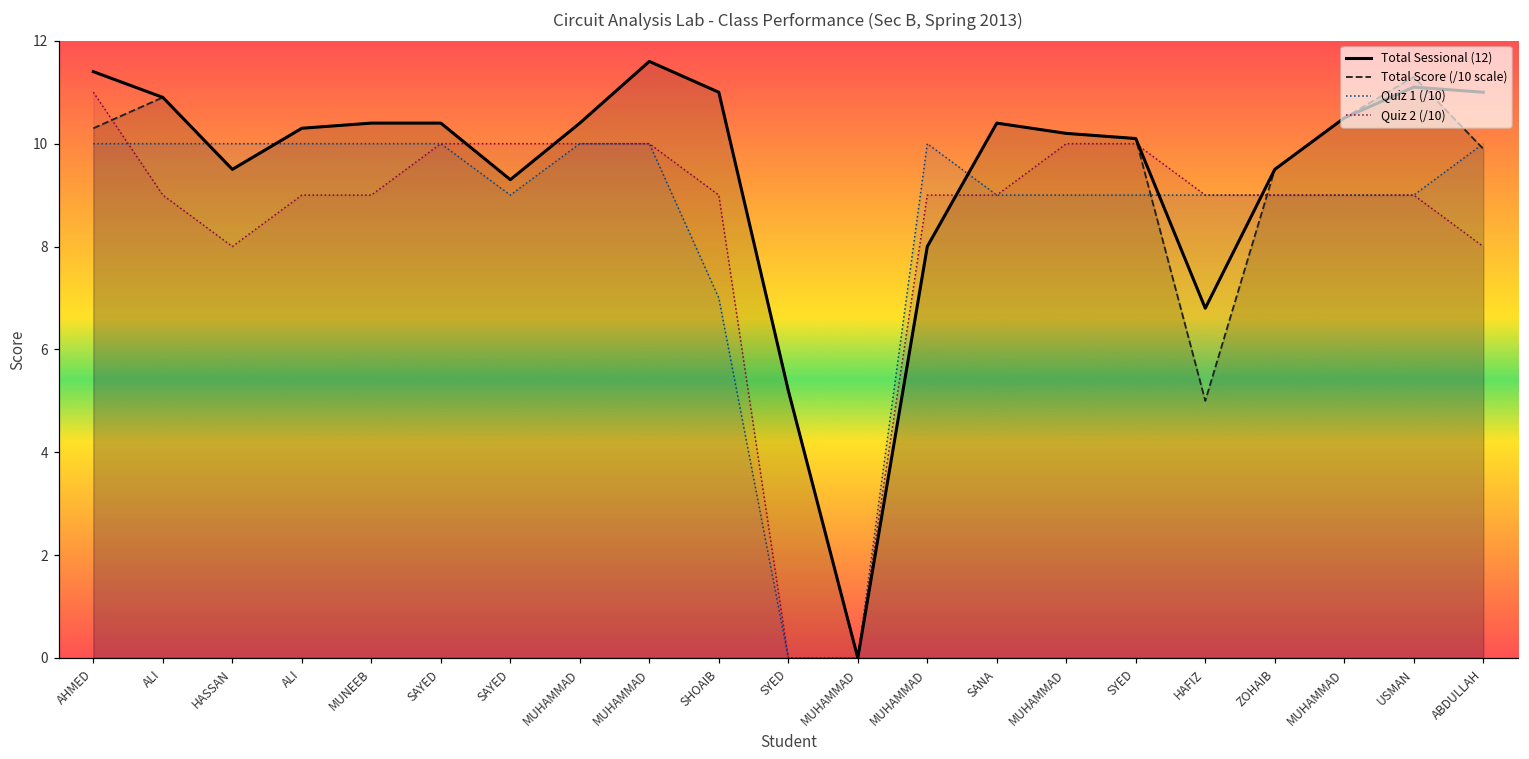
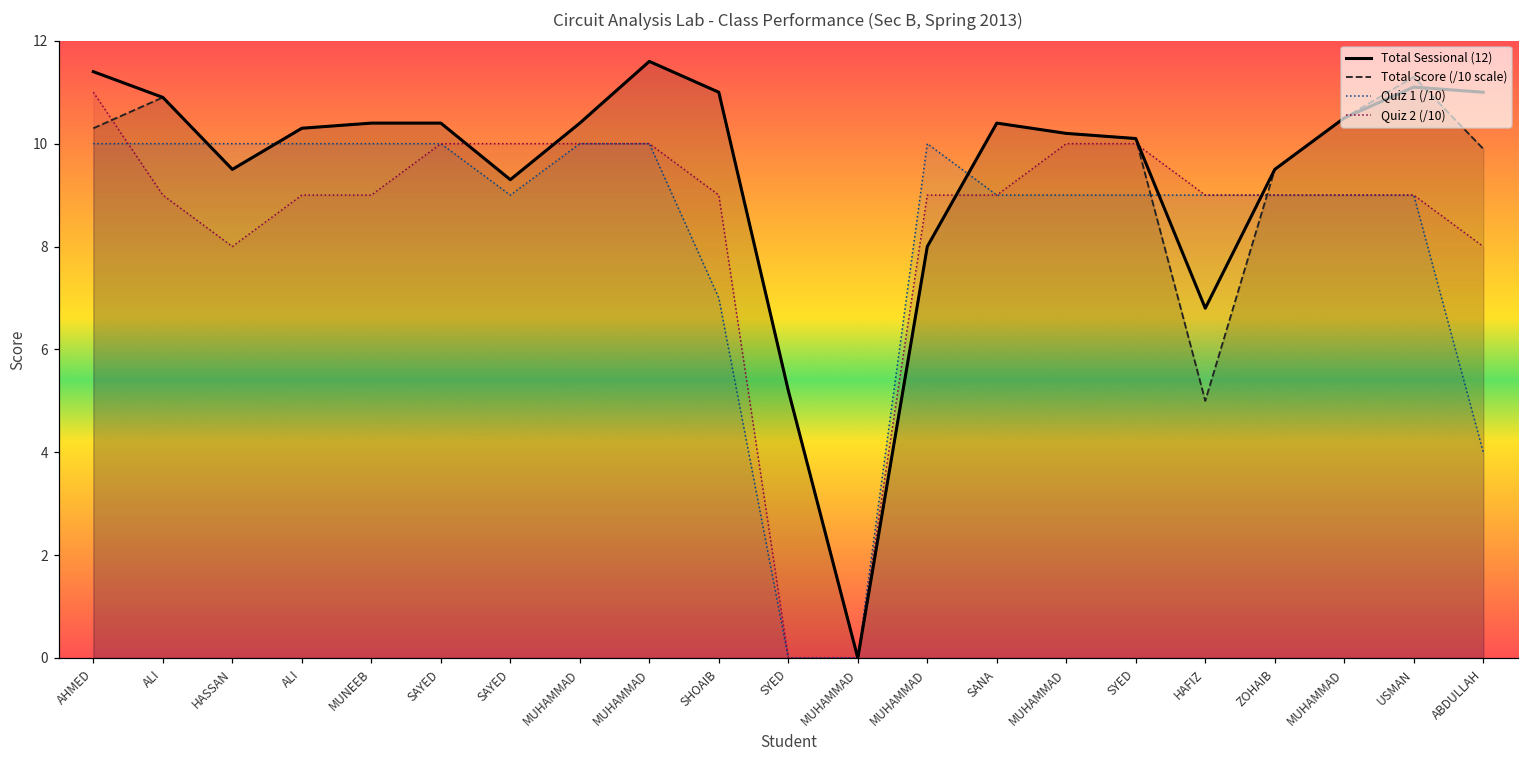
Quiz 1 (/10), ABDULLAH: 10 -> 4
